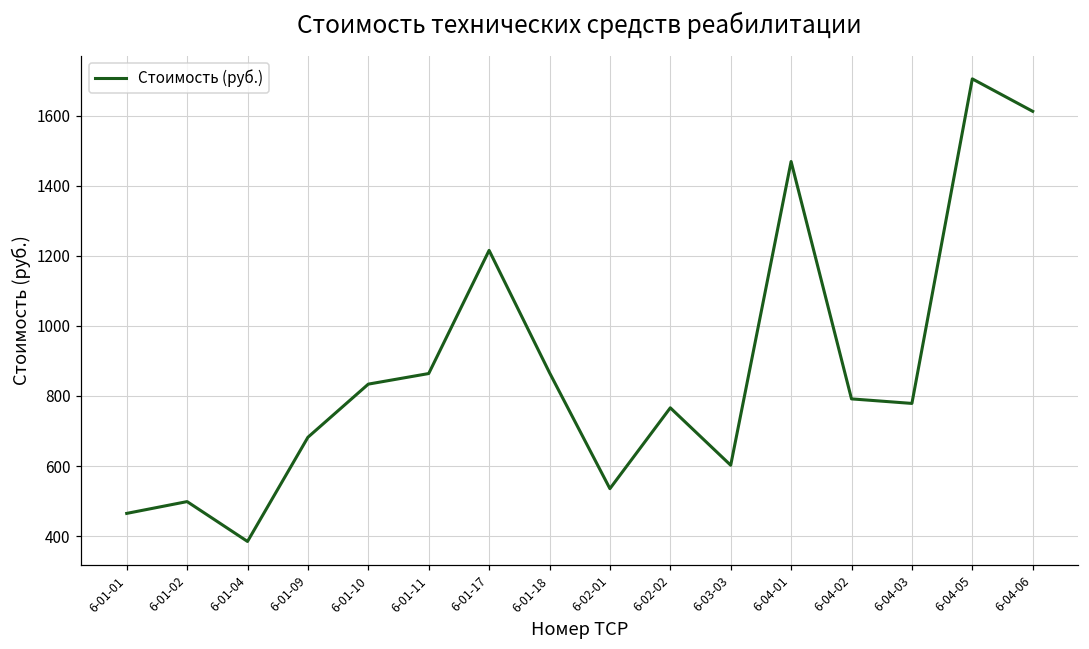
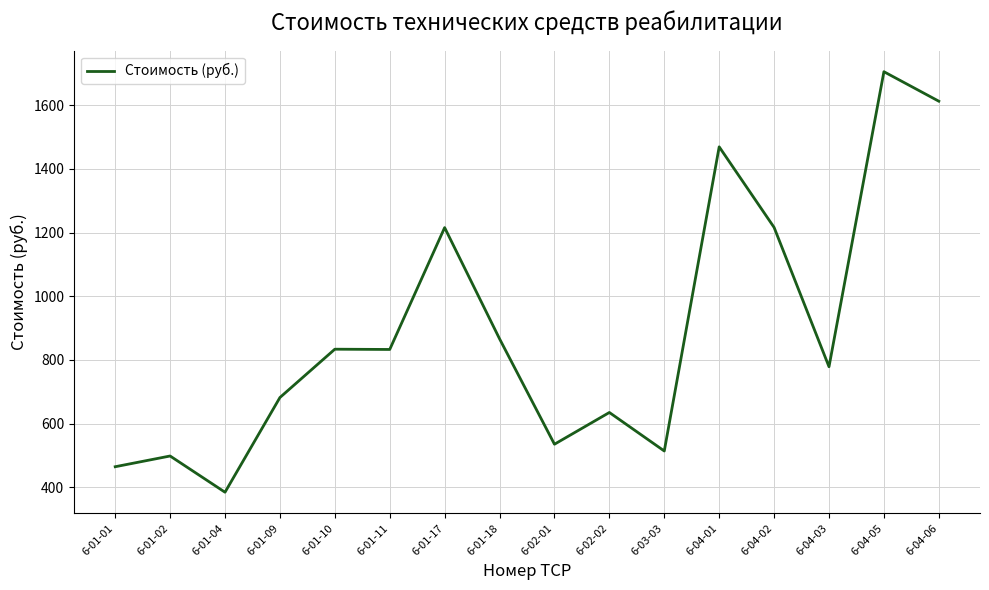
6-01-11: 860 -> 830
6-02-02: 770 -> 640
6-03-03: 600 -> 510
6-04-02: 790 -> 1220
